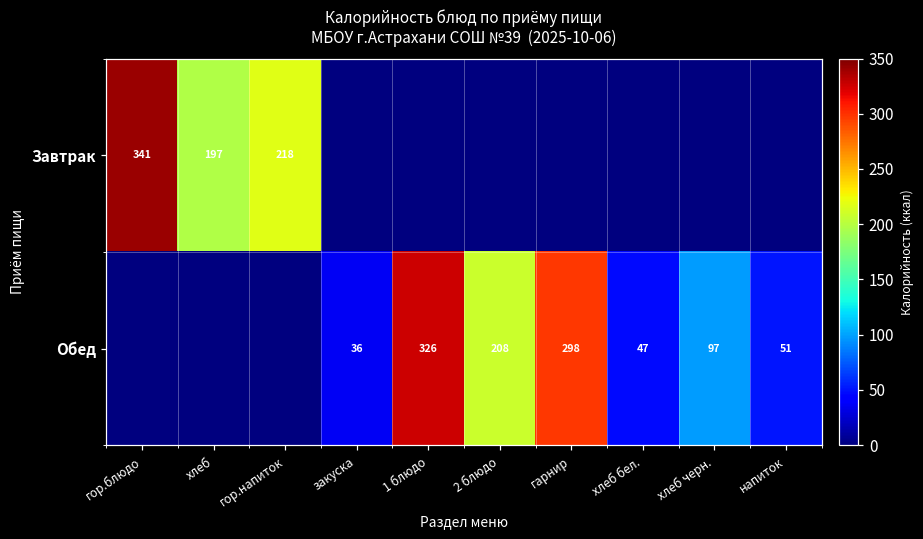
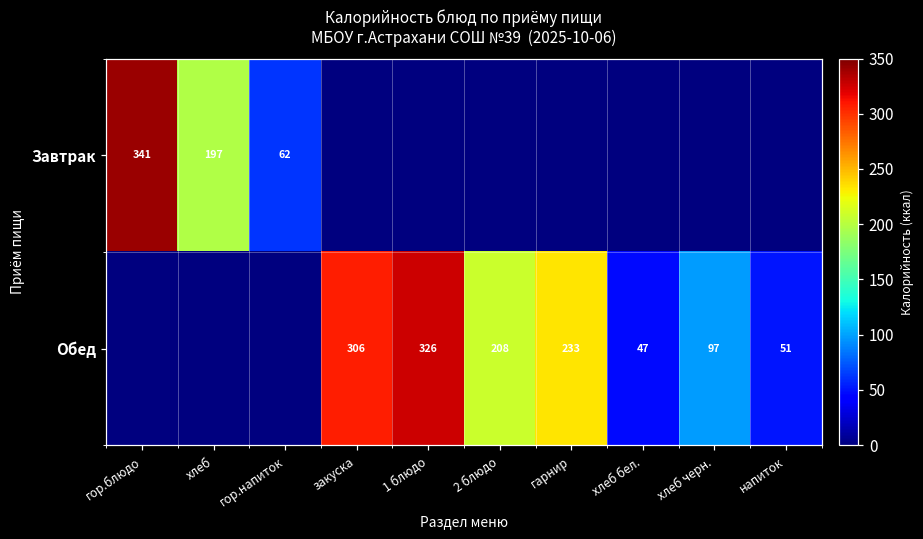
Завтрак, гор.напиток: 218 -> 62
Обед, закуска: 36 -> 306
Обед, гарнир: 298 -> 233
